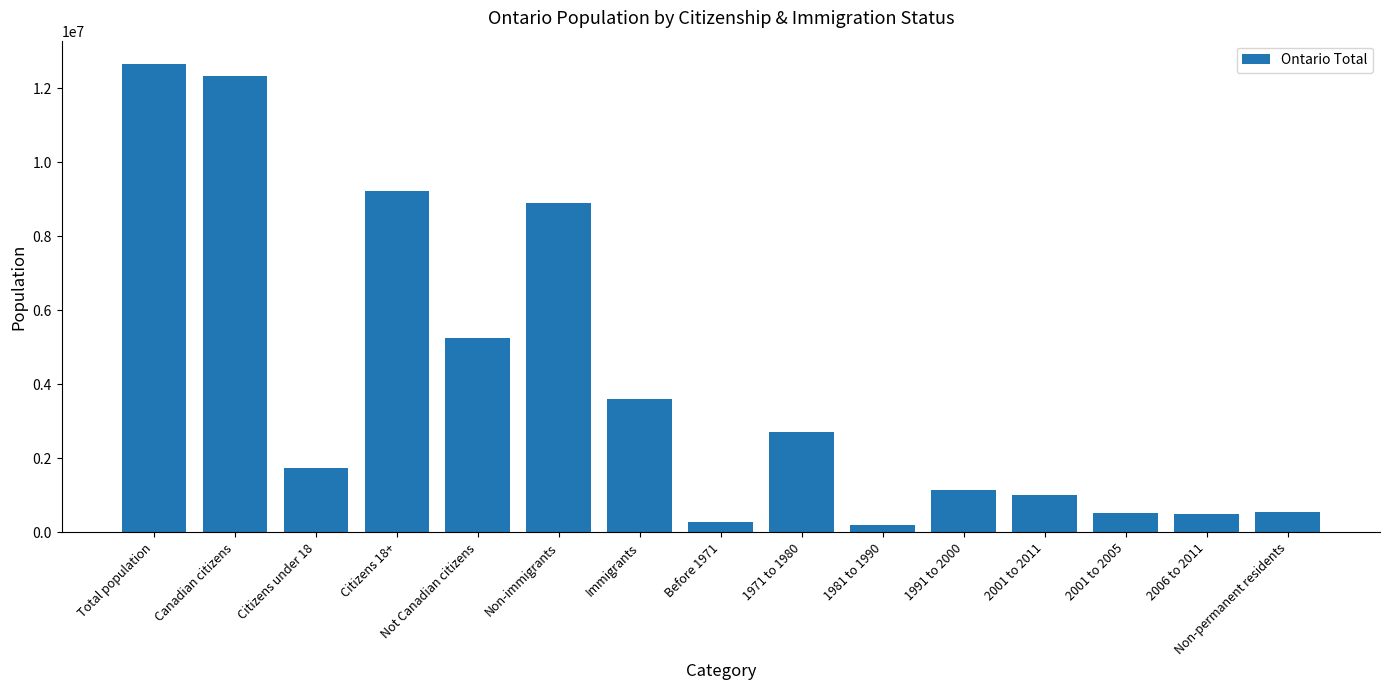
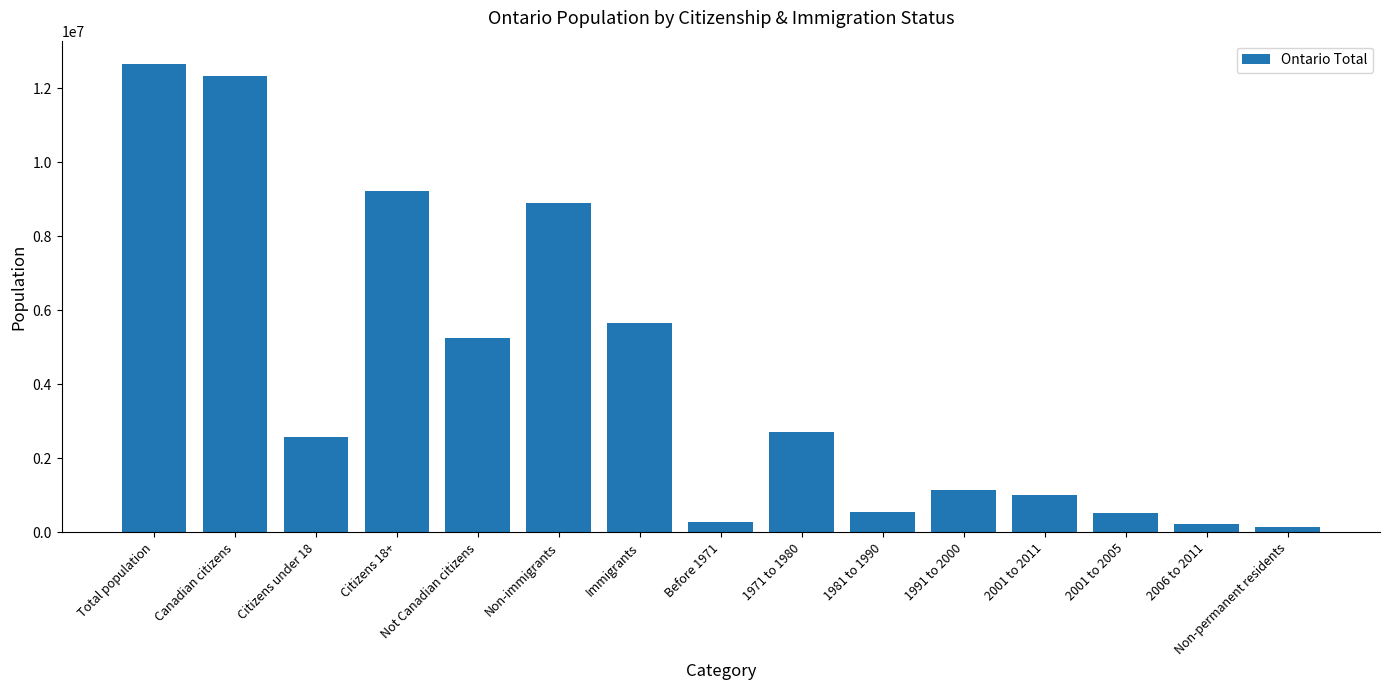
Citizens under 18: 1700000 -> 2600000
Immigrants: 3600000 -> 5700000
1981 to 1990: 200000 -> 500000
2006 to 2011: 500000 -> 200000
Non-permanent residents: 500000 -> 100000
